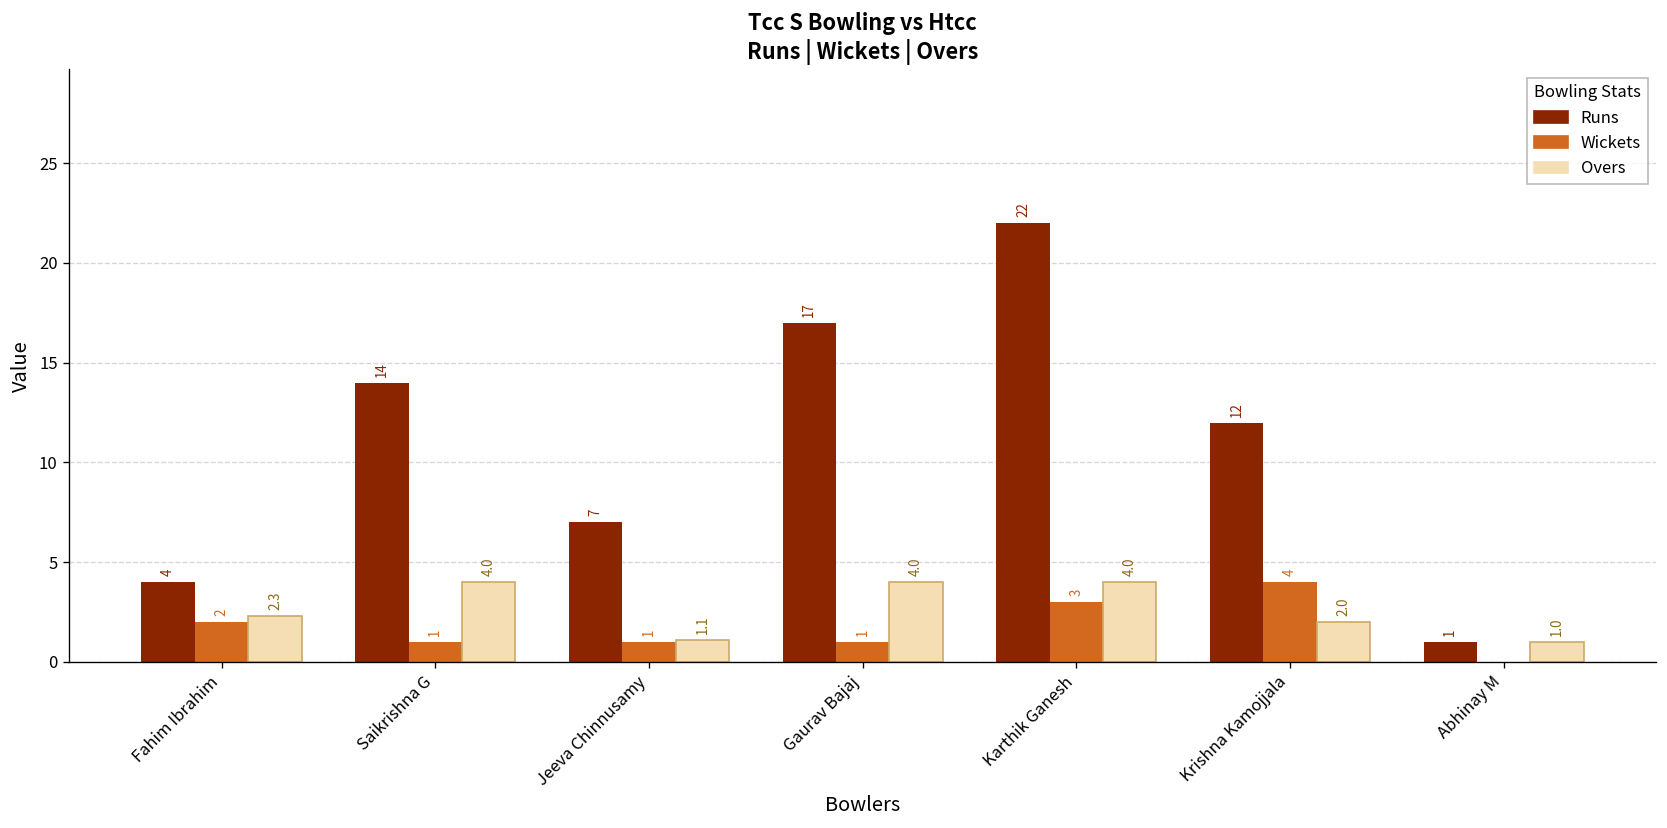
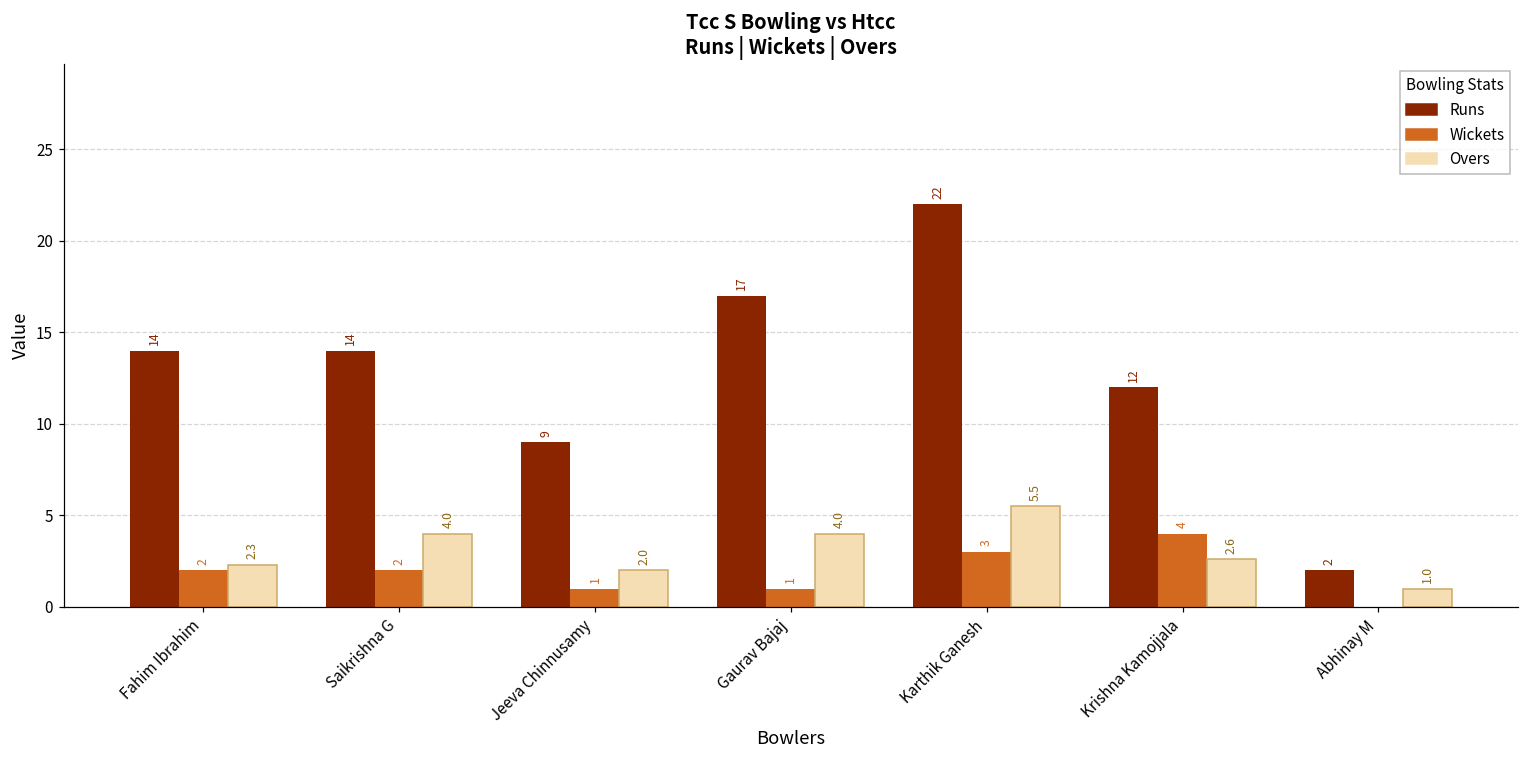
Runs, Fahim Ibrahim: 4 -> 14
Wickets, Saikrishna G: 1 -> 2
Runs, Jeeva Chinnusamy: 7 -> 9
Overs, Jeeva Chinnusamy: 1.1 -> 2.0
Overs, Karthik Ganesh: 4.0 -> 5.5
Overs, Krishna Kamojjala: 2.0 -> 2.6
Runs, Abhinay M: 1 -> 2
